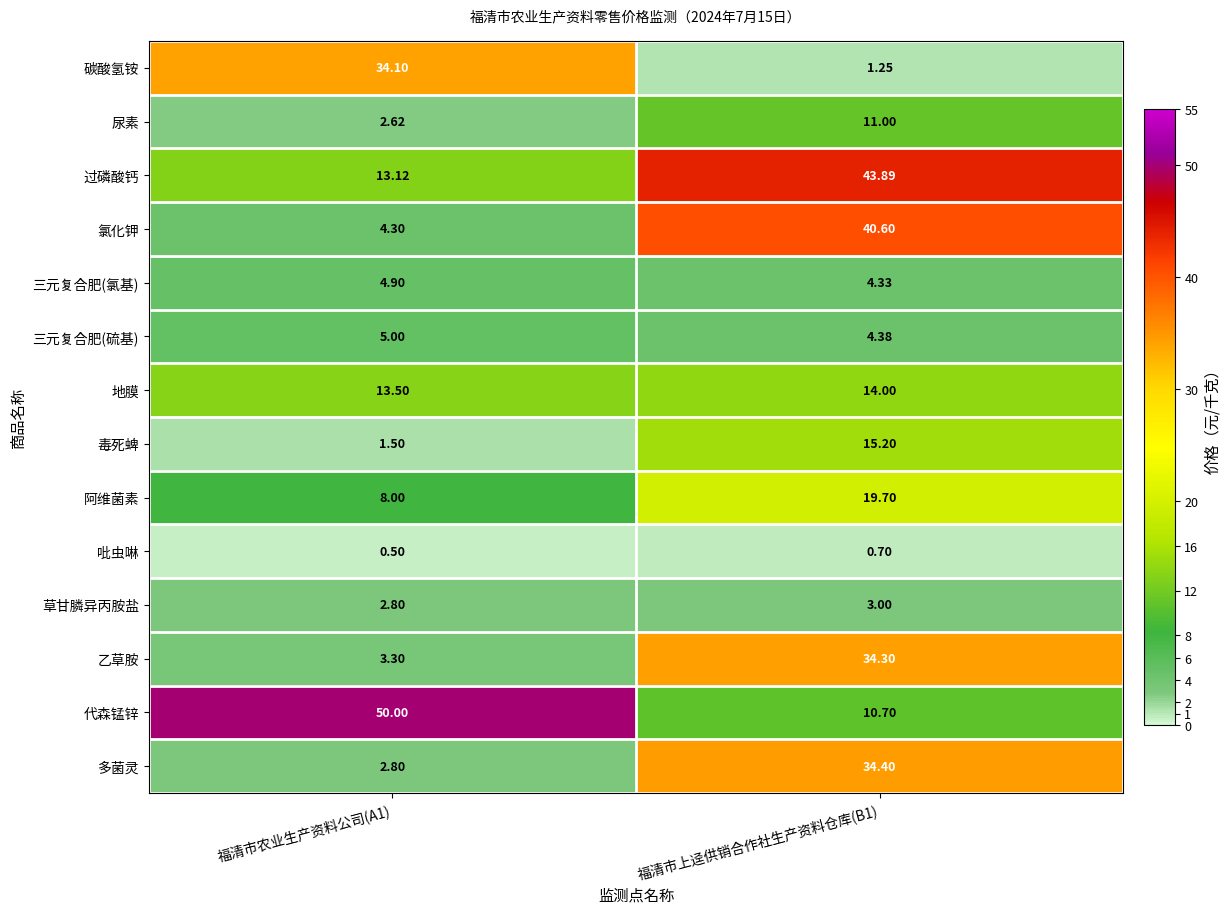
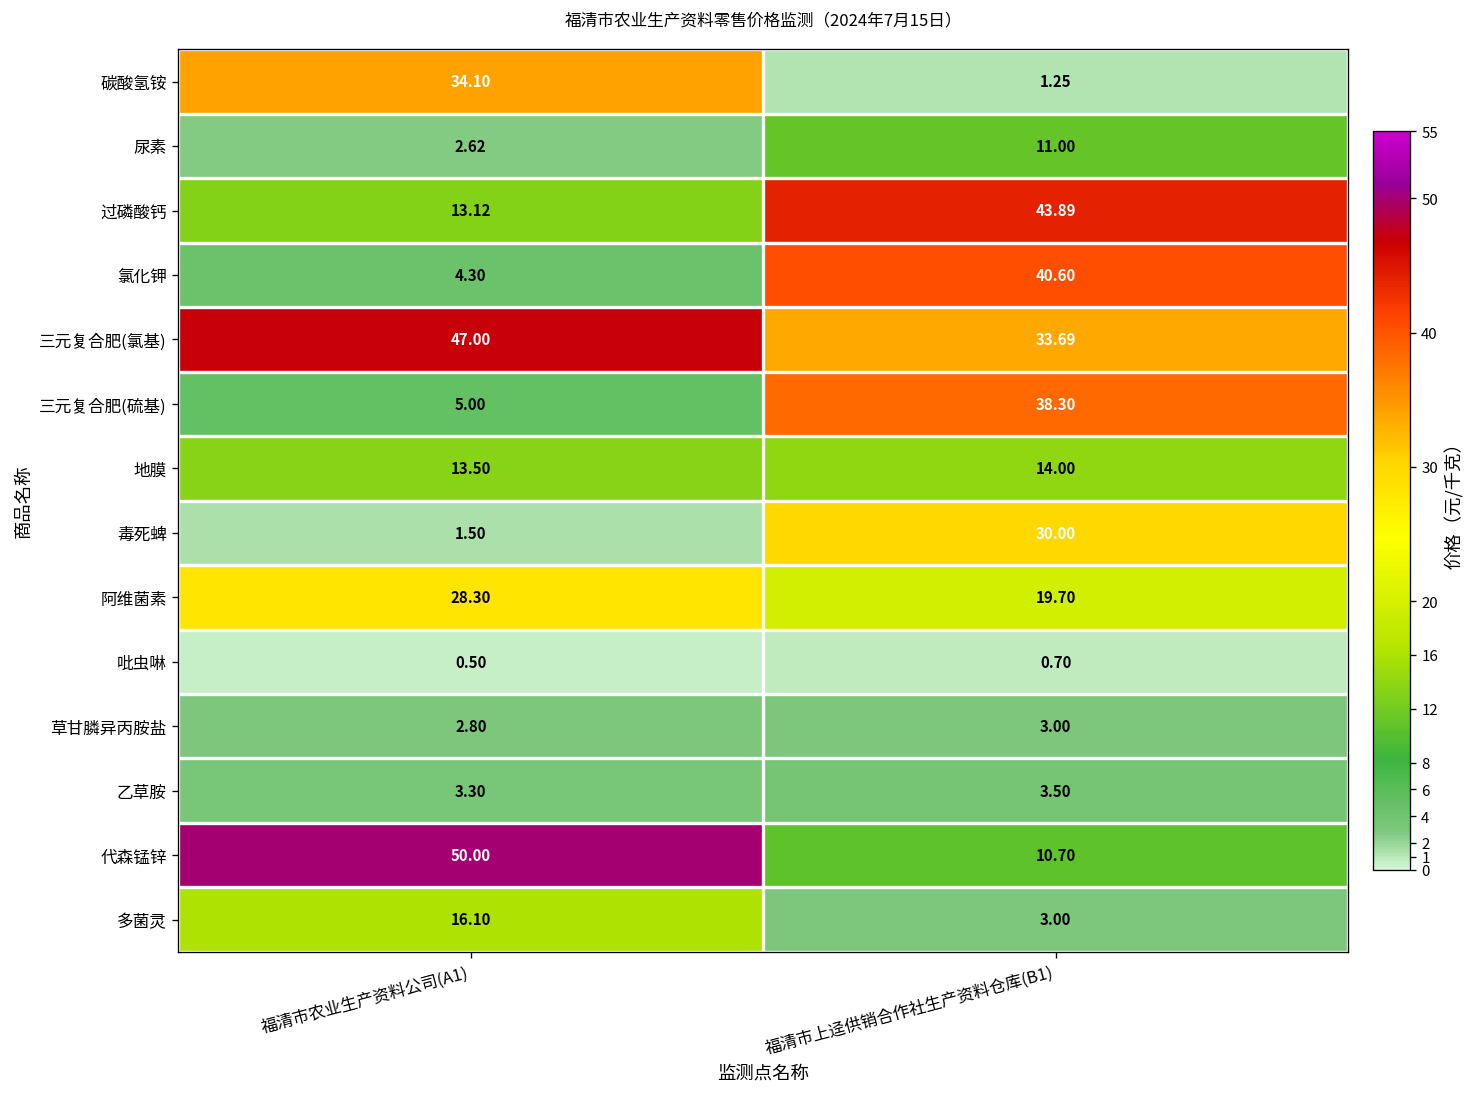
三元复合肥(氯基), 福清市农业生产资料公司(A1): 4.90 -> 47.00
三元复合肥(氯基), 福清市上迳供销合作社生产资料仓库(B1): 4.33 -> 33.69
三元复合肥(硫基), 福清市上迳供销合作社生产资料仓库(B1): 4.38 -> 38.30
毒死蜱, 福清市上迳供销合作社生产资料仓库(B1): 15.20 -> 30.00
阿维菌素, 福清市农业生产资料公司(A1): 8.00 -> 28.30
乙草胺, 福清市上迳供销合作社生产资料仓库(B1): 34.30 -> 3.50
多菌灵, 福清市农业生产资料公司(A1): 2.80 -> 16.10
多菌灵, 福清市上迳供销合作社生产资料仓库(B1): 34.40 -> 3.00
